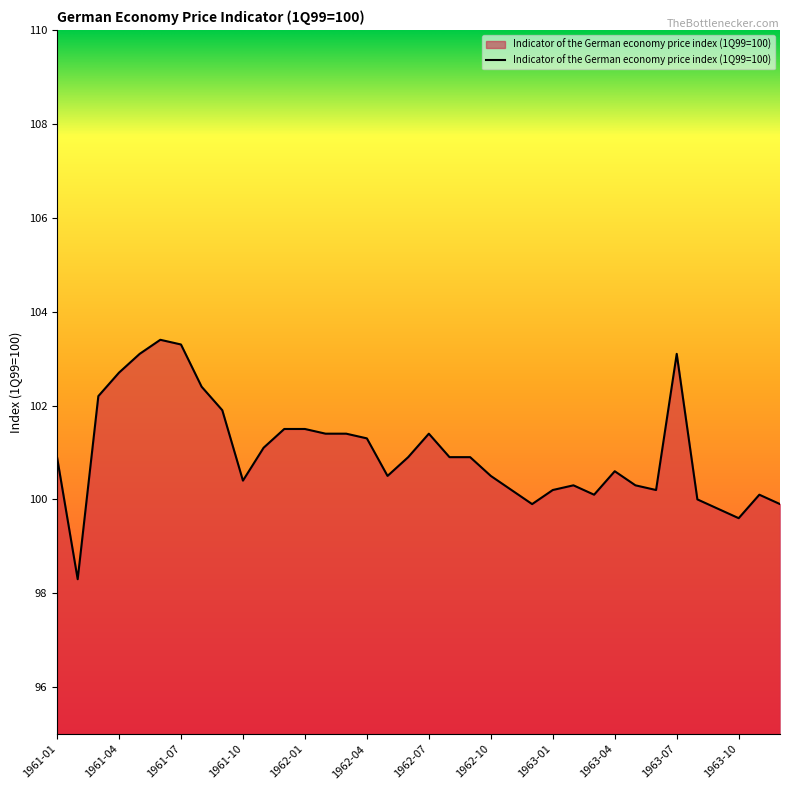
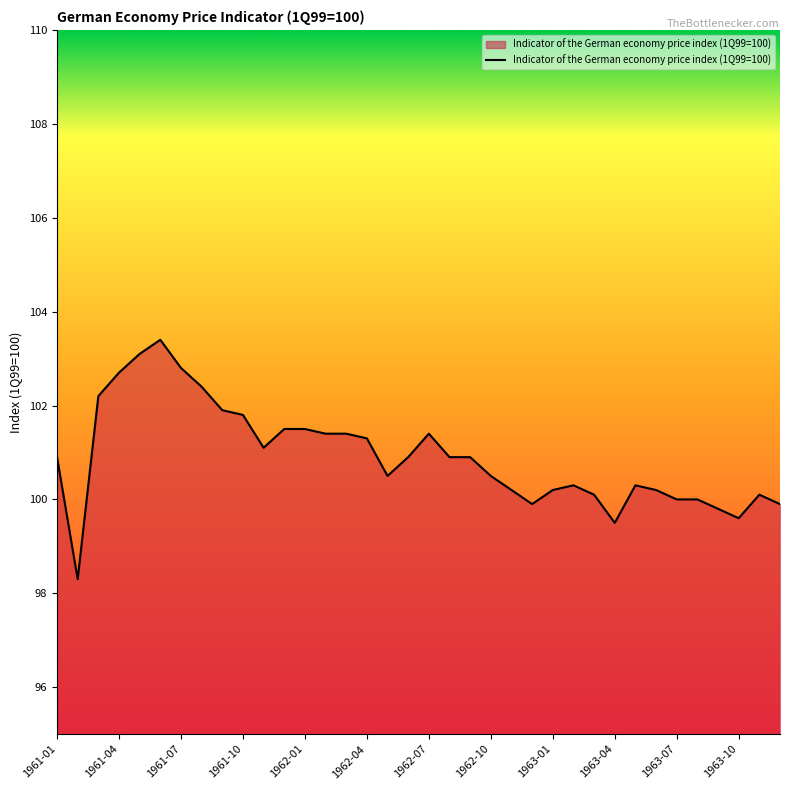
1961-07: 103.3 -> 102.8
1961-10: 100.4 -> 101.8
1963-04: 100.6 -> 99.5
1963-07: 103.1 -> 100.0
